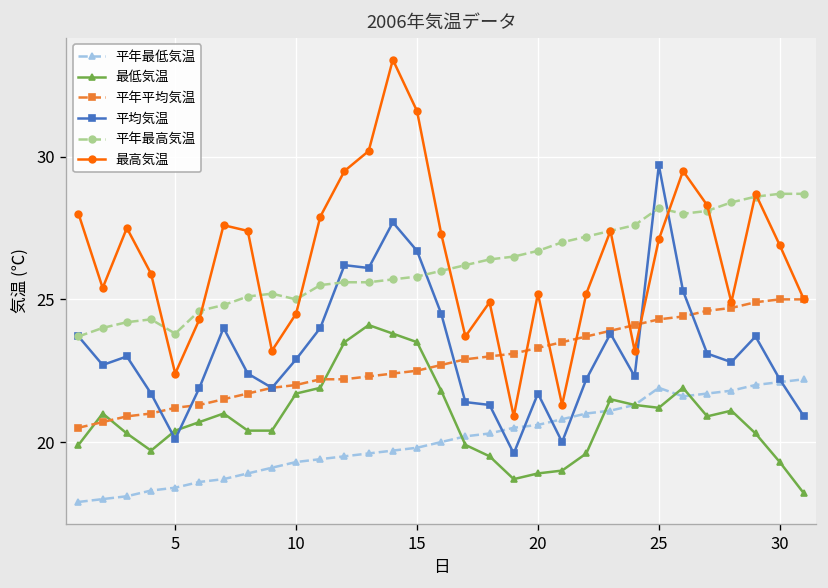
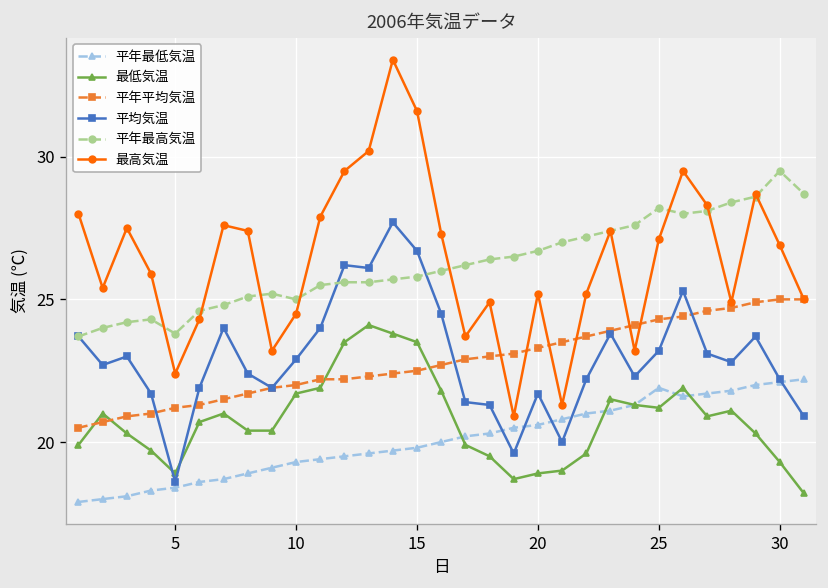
最低気温, 5: 20.4 -> 18.9
平均気温, 5: 20.1 -> 18.6
平均気温, 25: 29.7 -> 23.2
平年最高気温, 30: 28.7 -> 29.5
